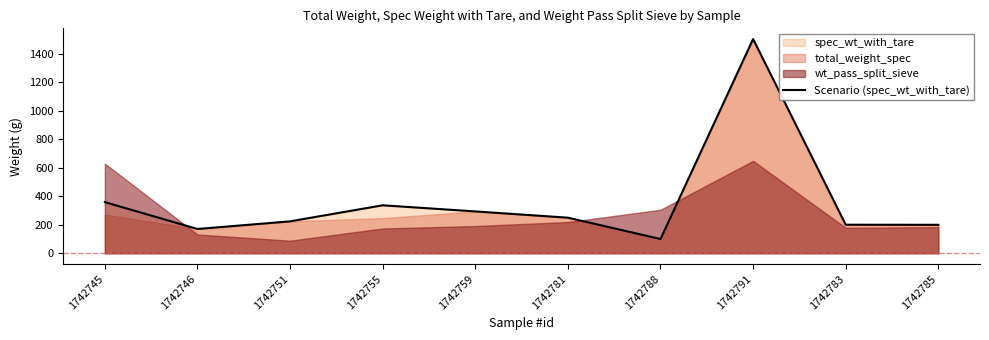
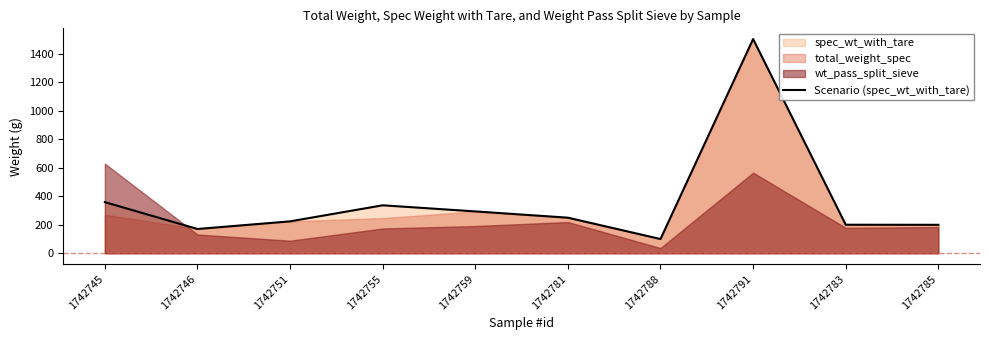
wt_pass_split_sieve, 1742788: 310 -> 40
wt_pass_split_sieve, 1742791: 650 -> 570
